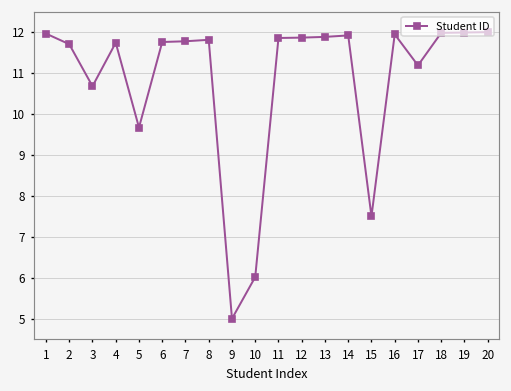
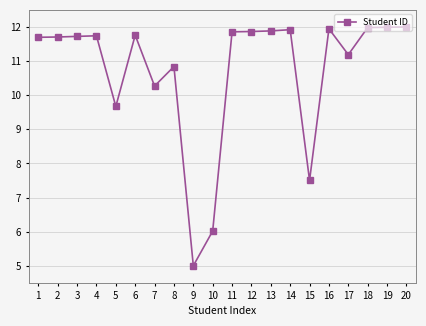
1: 12.0 -> 11.7
3: 10.7 -> 11.7
7: 11.8 -> 10.3
8: 11.8 -> 10.8
